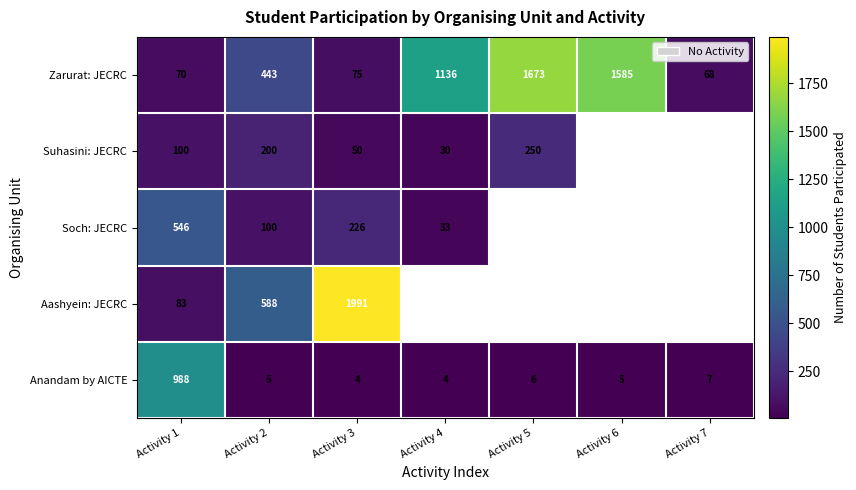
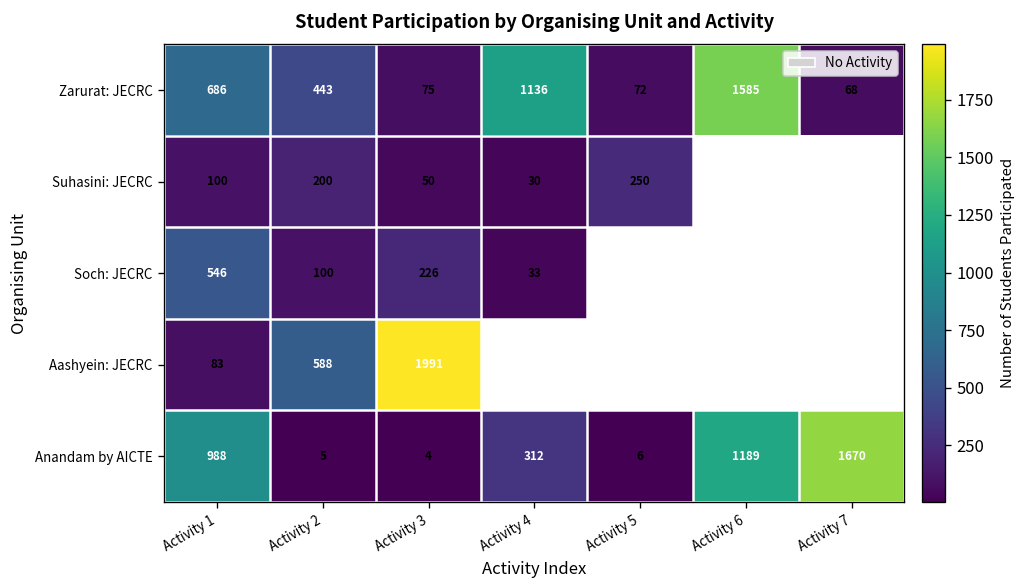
Zarurat: JECRC, Activity 1: 70 -> 686
Zarurat: JECRC, Activity 5: 1673 -> 72
Anandam by AICTE, Activity 4: 4 -> 312
Anandam by AICTE, Activity 6: 5 -> 1189
Anandam by AICTE, Activity 7: 7 -> 1670
